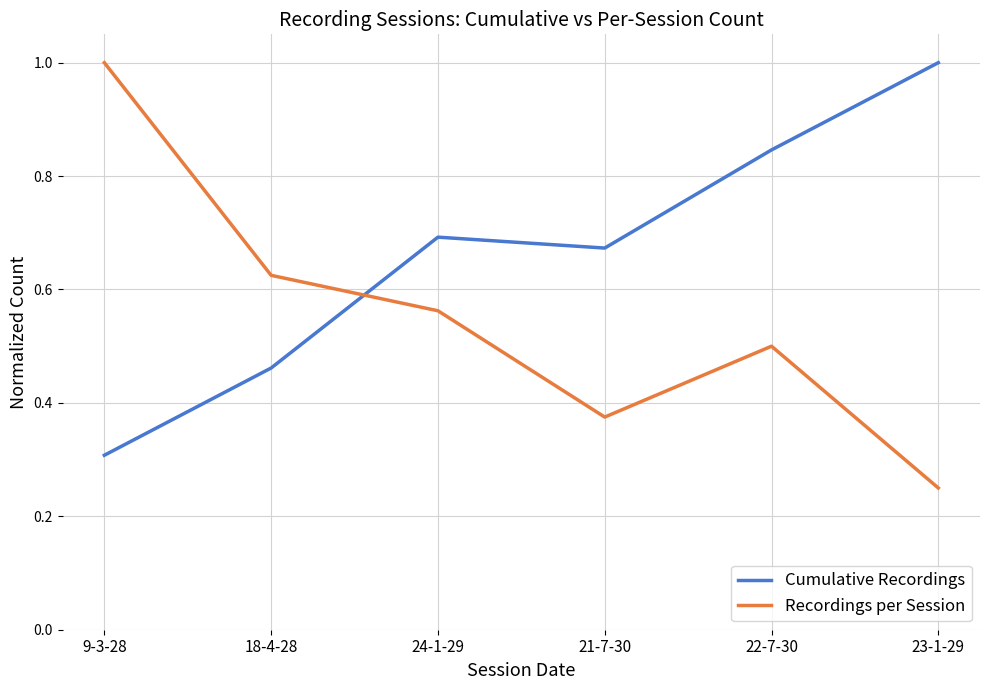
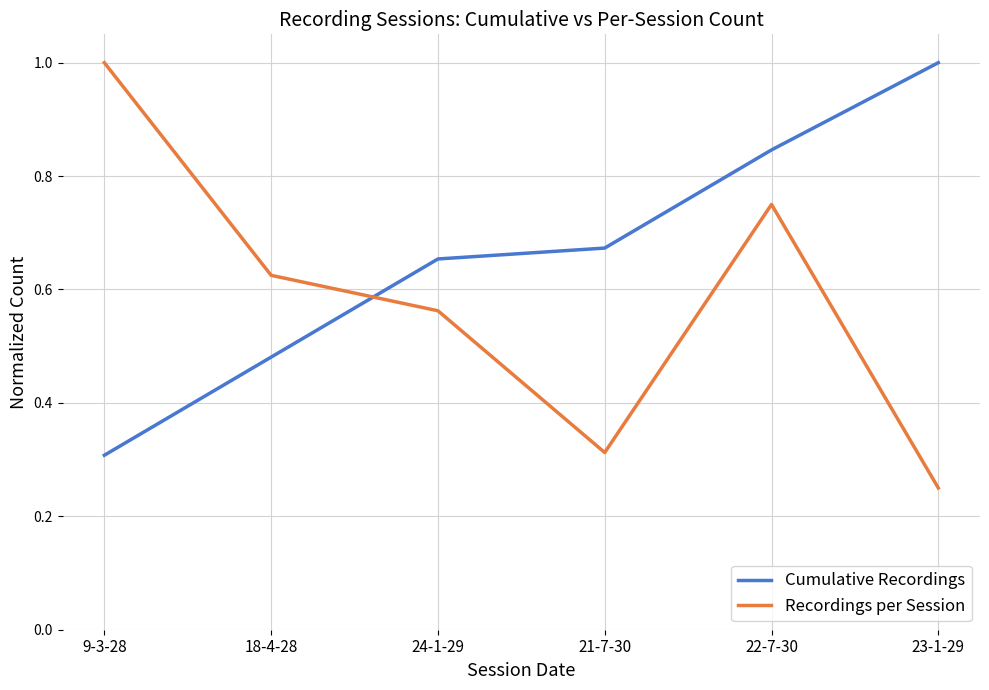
Cumulative Recordings, 18-4-28: 0.46 -> 0.48
Cumulative Recordings, 24-1-29: 0.69 -> 0.65
Recordings per Session, 21-7-30: 0.38 -> 0.31
Recordings per Session, 22-7-30: 0.50 -> 0.75
